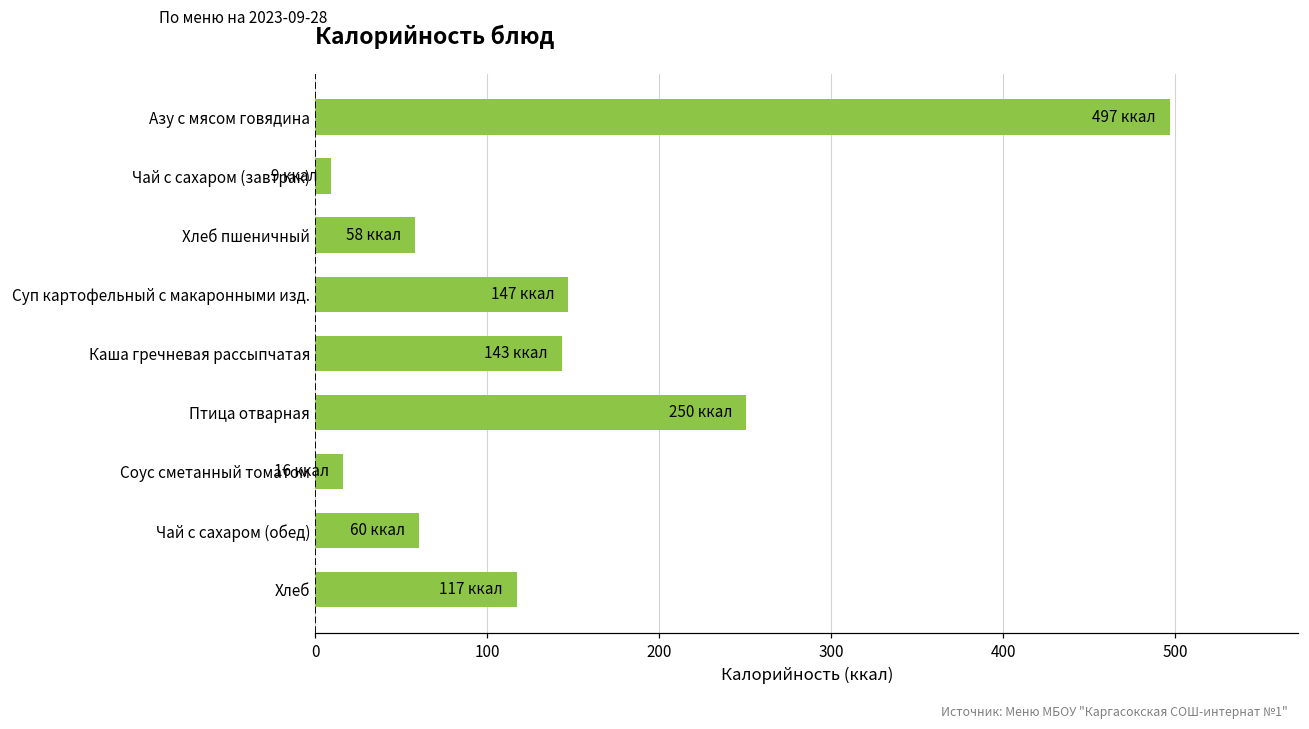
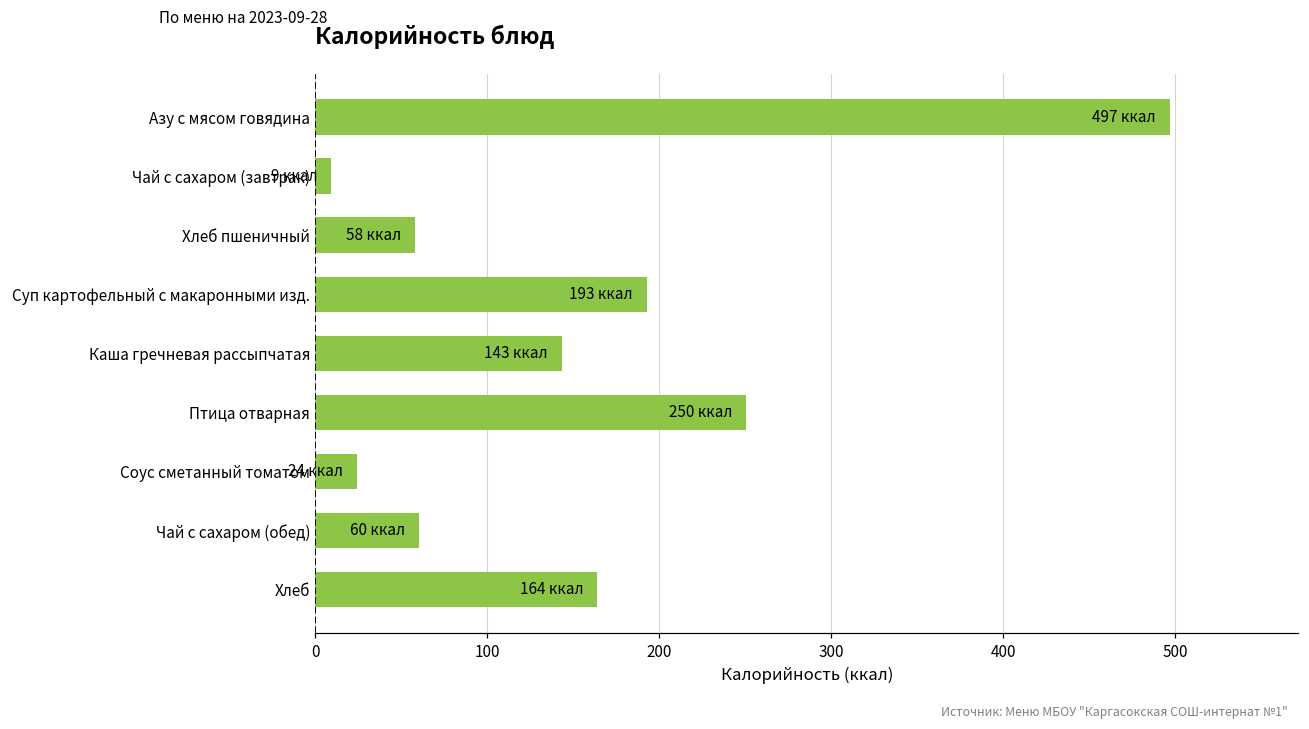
Суп картофельный с макаронными изд.: 147 -> 193
Соус сметанный томатом: 16 -> 24
Хлеб: 117 -> 164
